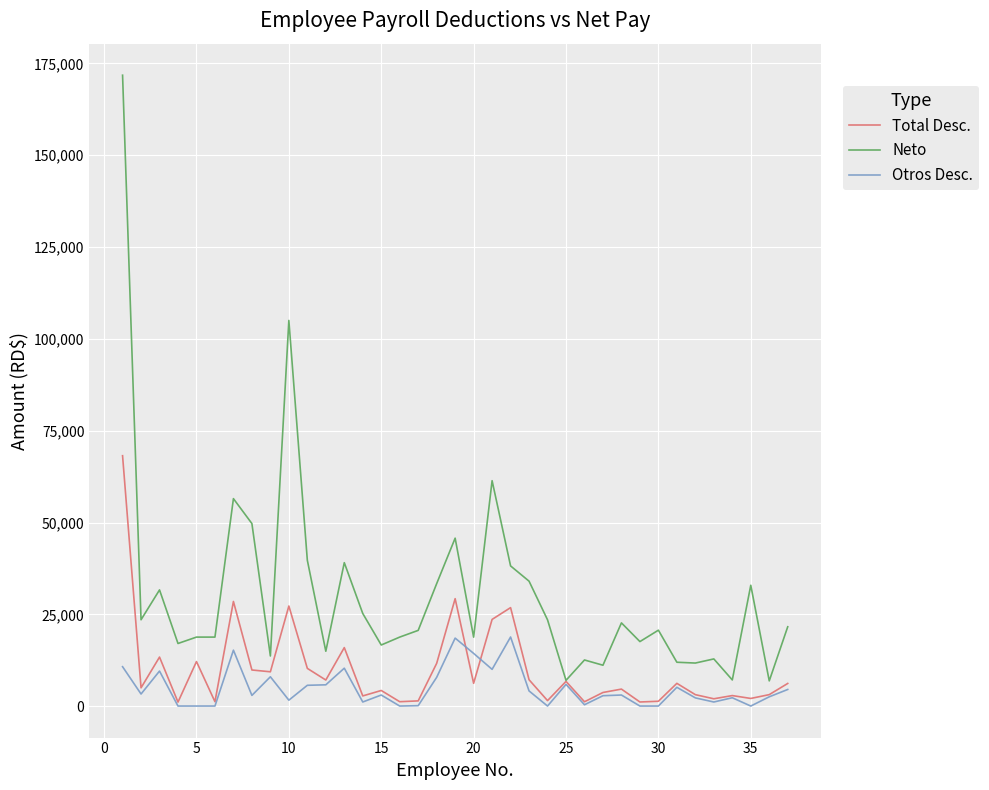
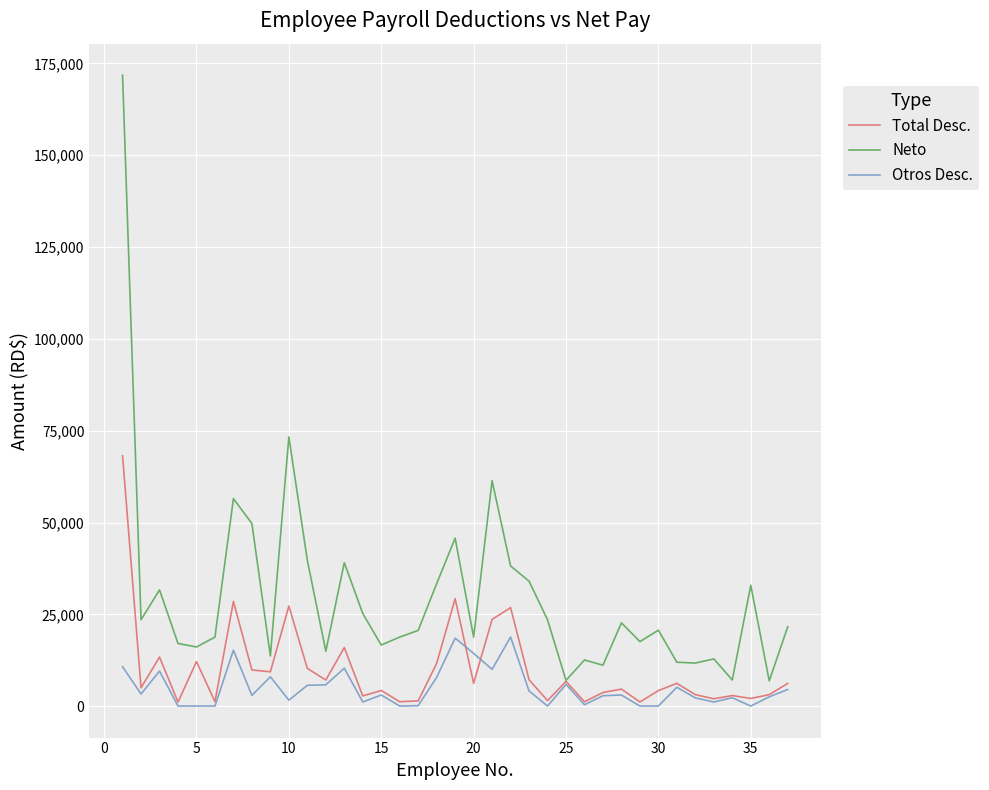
Neto, 5: 19,000 -> 16,000
Neto, 10: 105,000 -> 73,000
Total Desc., 30: 1,000 -> 4,000
